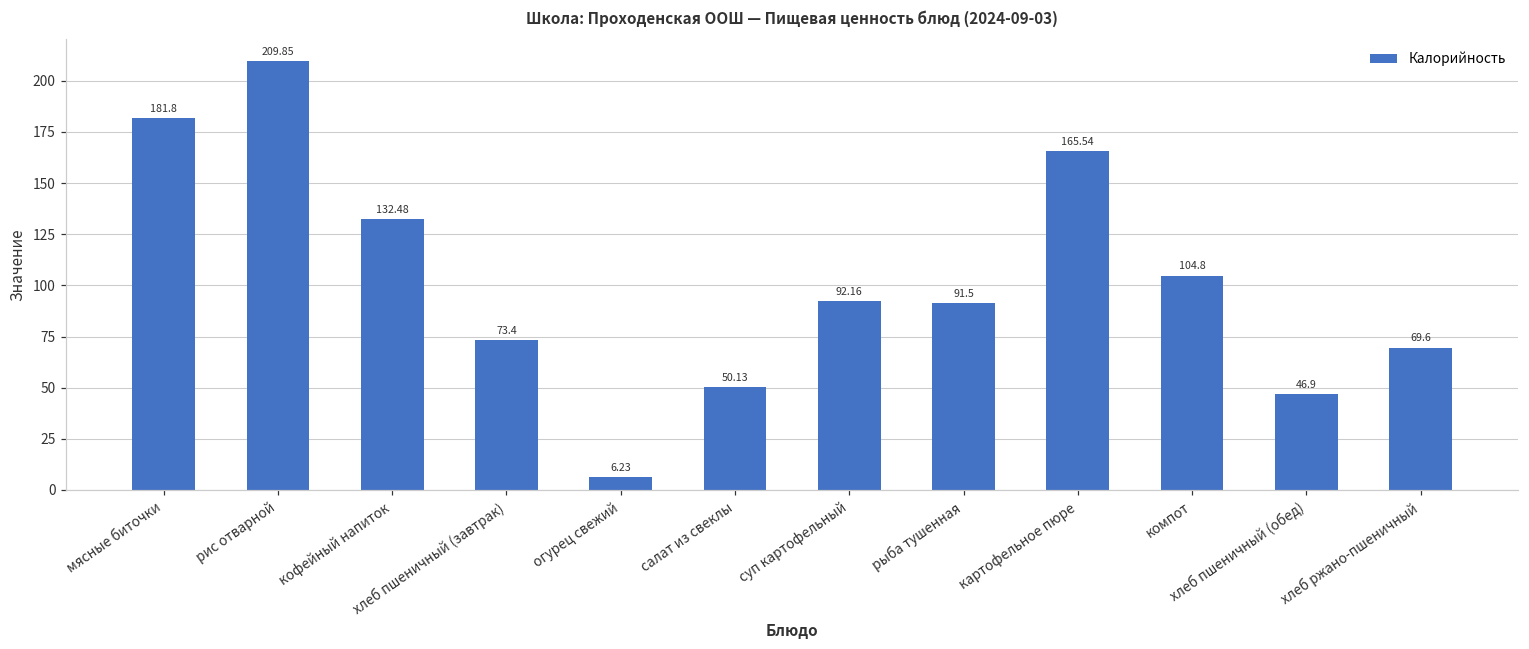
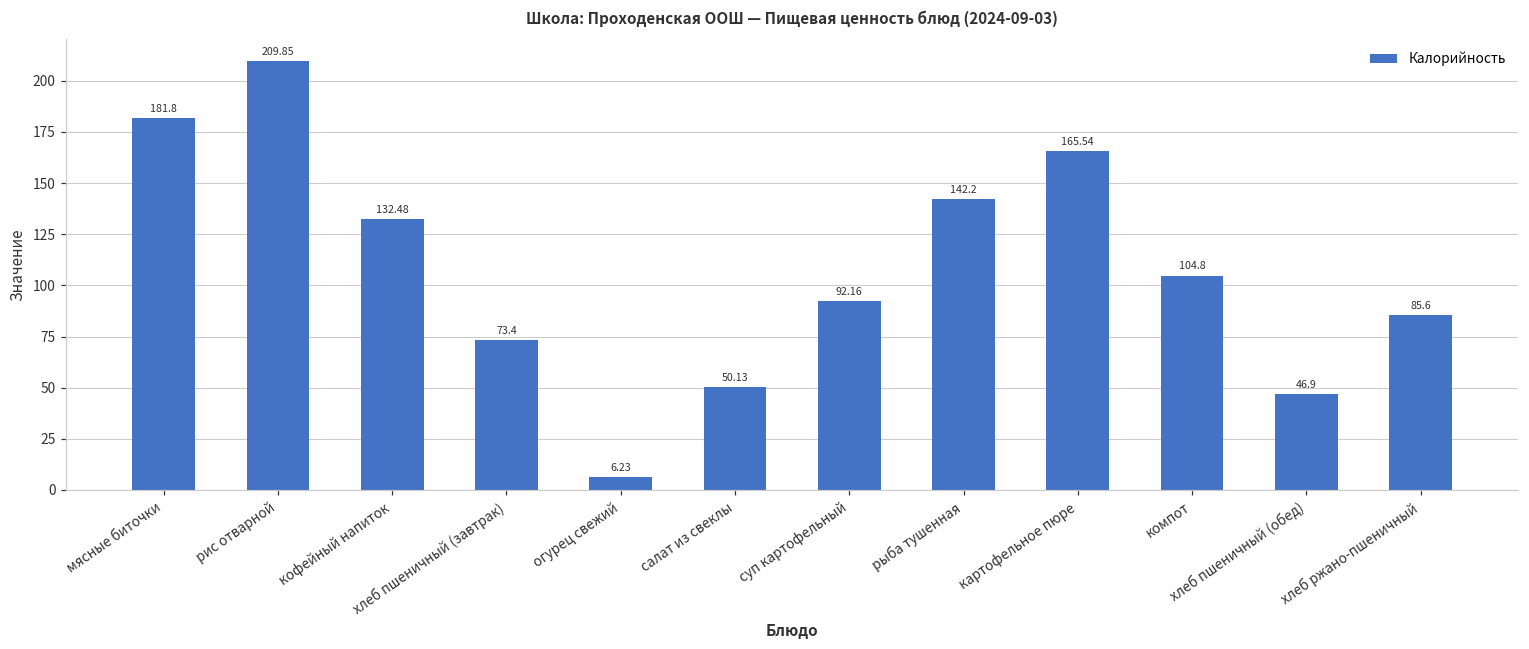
рыба тушенная: 91.5 -> 142.2
хлеб ржано-пшеничный: 69.6 -> 85.6
